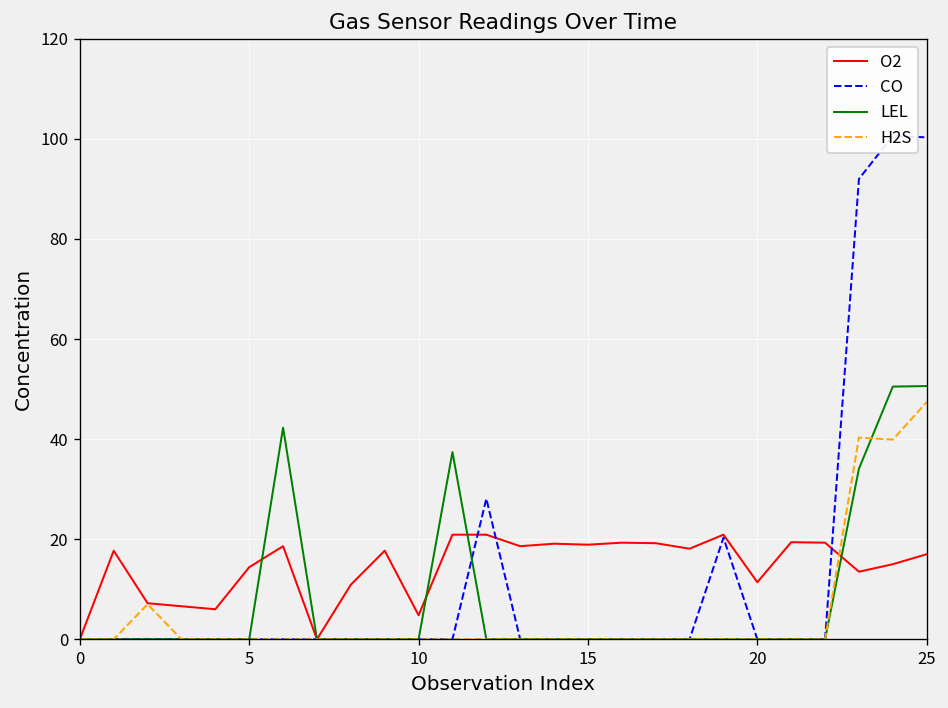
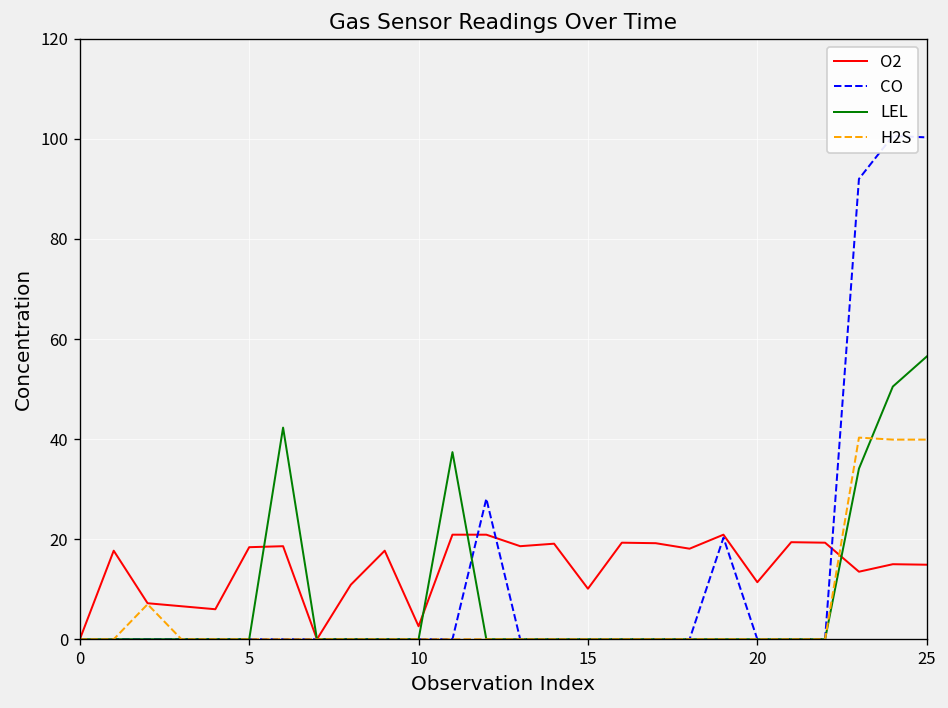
O2, 5: 14 -> 18
O2, 10: 5 -> 3
O2, 15: 19 -> 10
O2, 25: 17 -> 15
LEL, 25: 51 -> 57
H2S, 25: 47 -> 40
